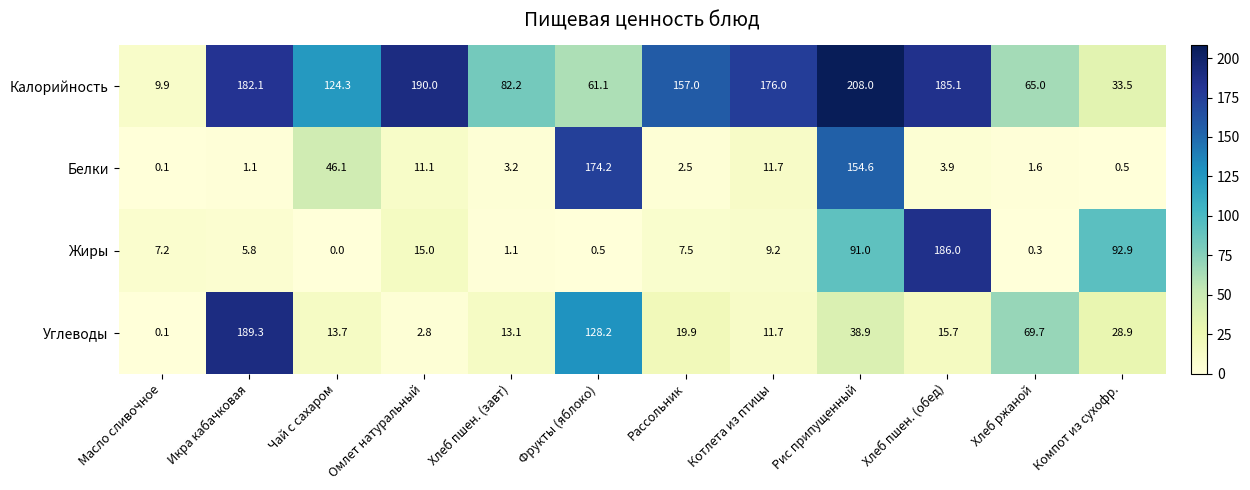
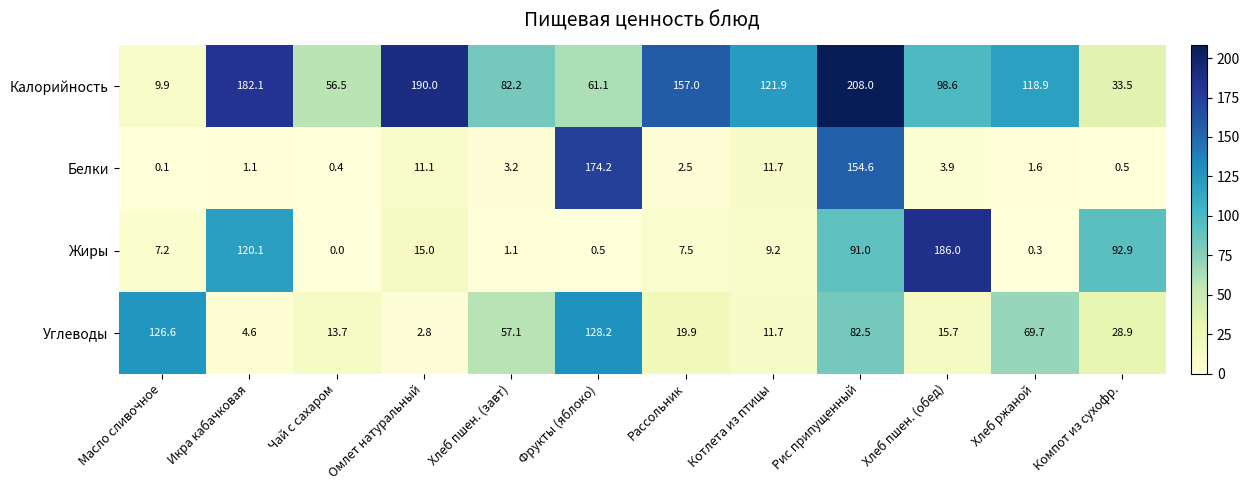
Калорийность, Чай с сахаром: 124.3 -> 56.5
Калорийность, Котлета из птицы: 176.0 -> 121.9
Калорийность, Хлеб пшен. (обед): 185.1 -> 98.6
Калорийность, Хлеб ржаной: 65.0 -> 118.9
Белки, Чай с сахаром: 46.1 -> 0.4
Жиры, Икра кабачковая: 5.8 -> 120.1
Углеводы, Масло сливочное: 0.1 -> 126.6
Углеводы, Икра кабачковая: 189.3 -> 4.6
Углеводы, Хлеб пшен. (завт): 13.1 -> 57.1
Углеводы, Рис припущенный: 38.9 -> 82.5
